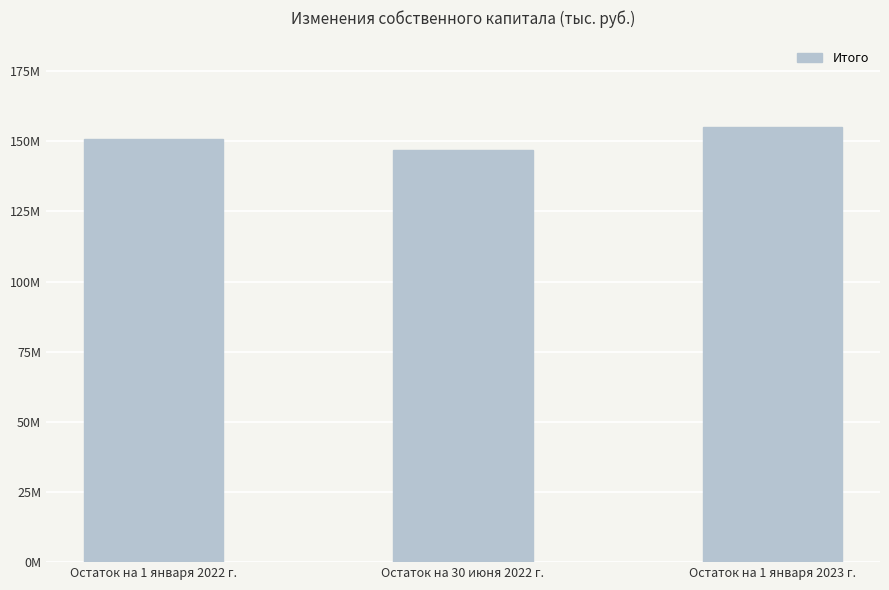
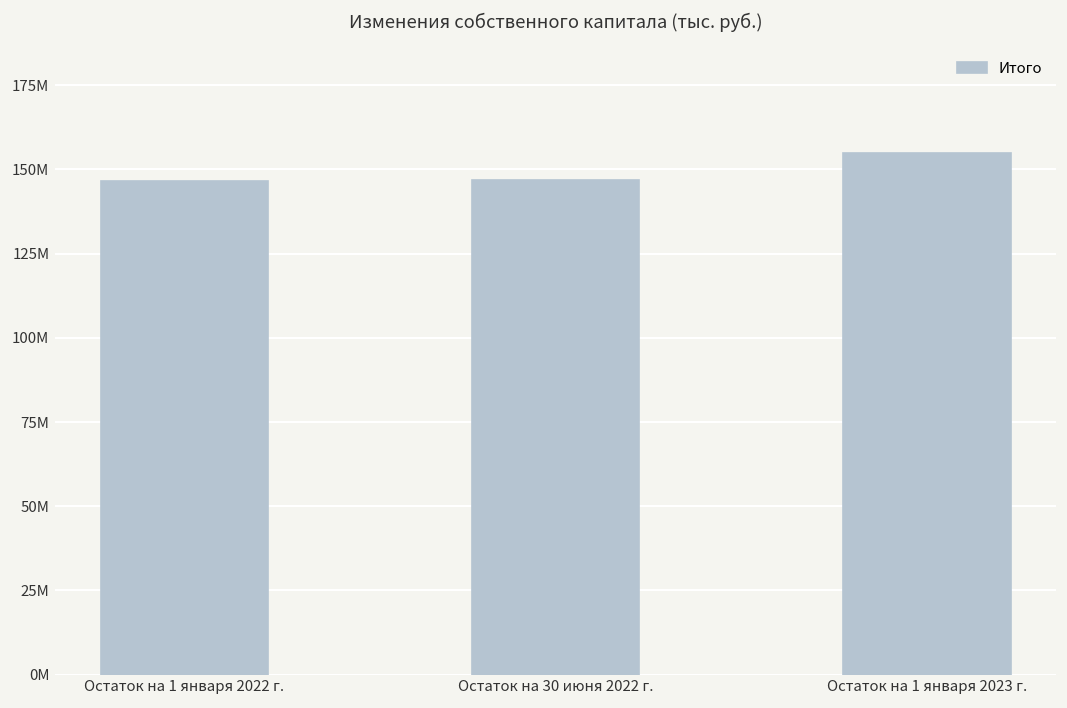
Остаток на 1 января 2022 г.: 151000000 -> 146000000
